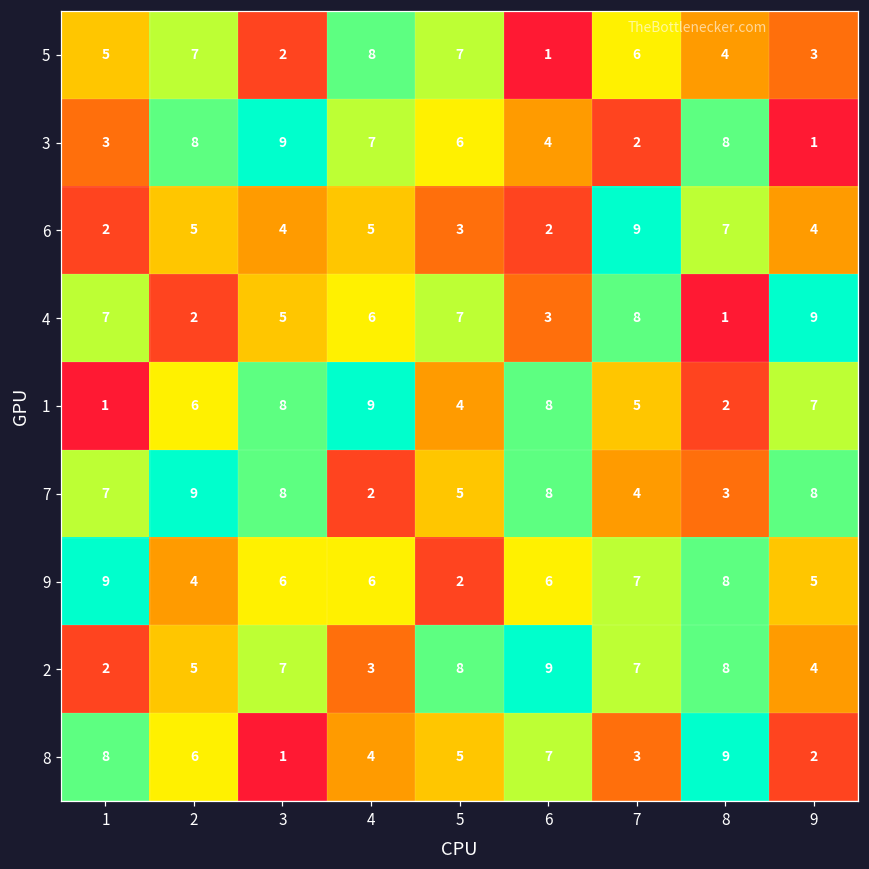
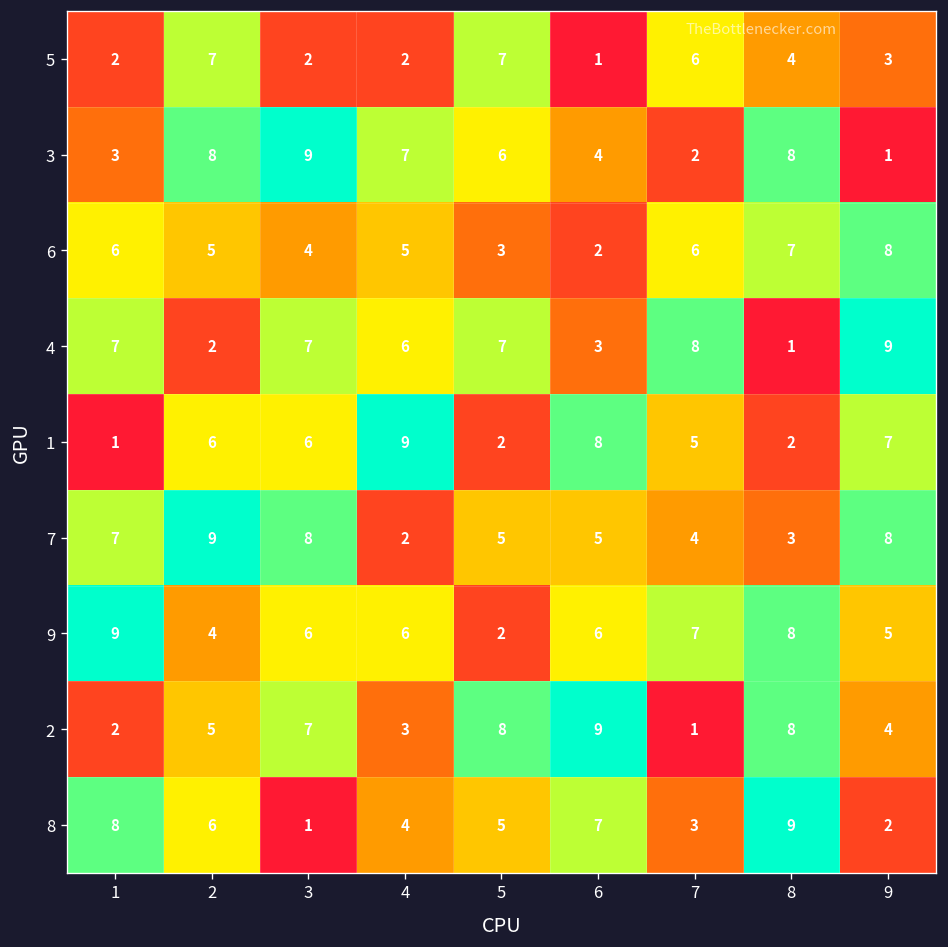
5, 1: 5 -> 2
5, 4: 8 -> 2
6, 1: 2 -> 6
6, 7: 9 -> 6
6, 9: 4 -> 8
4, 3: 5 -> 7
1, 3: 8 -> 6
1, 5: 4 -> 2
7, 6: 8 -> 5
2, 7: 7 -> 1
